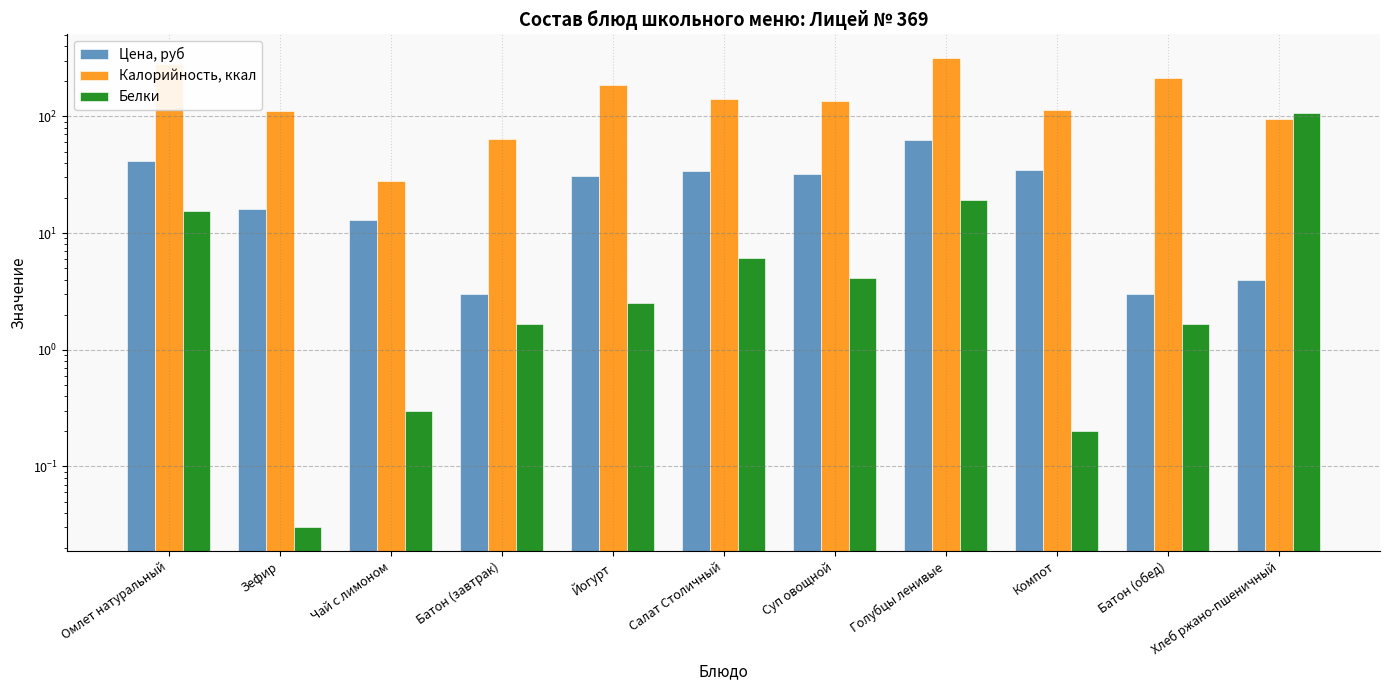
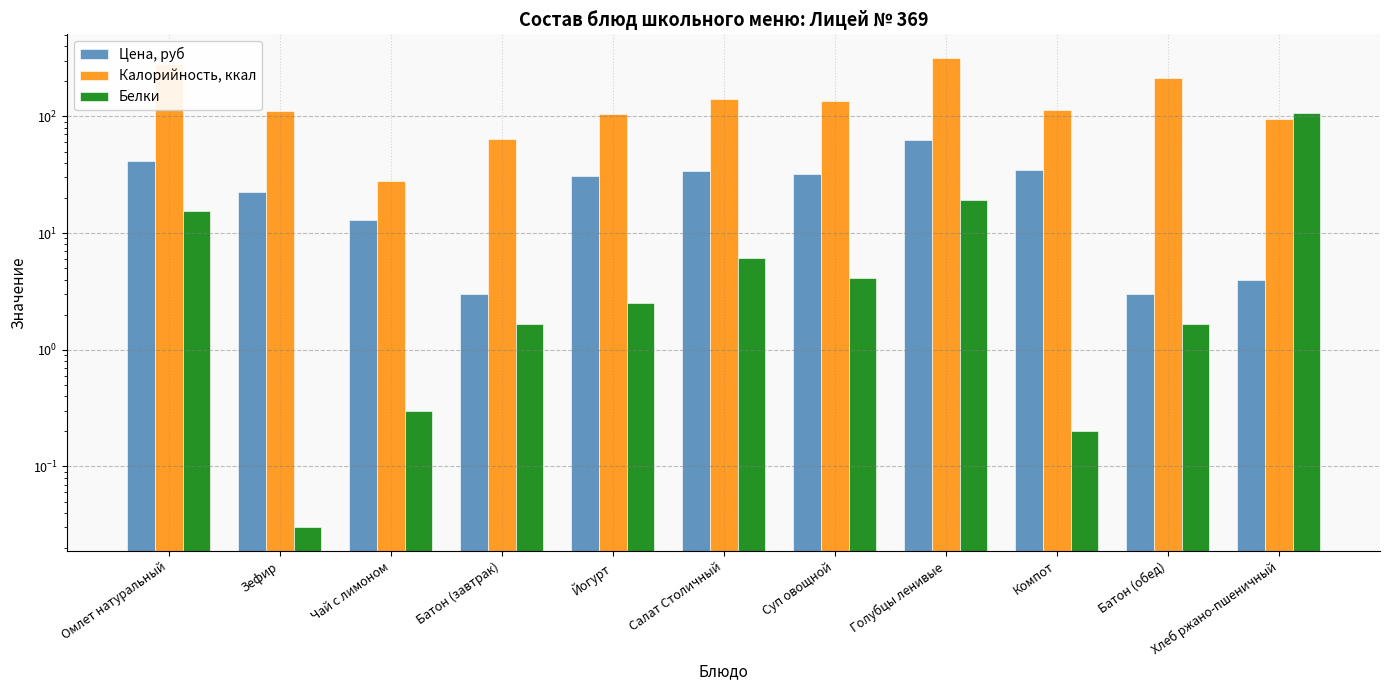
Цена, руб, Зефир: 16 -> 23
Калорийность, ккал, Йогурт: 190 -> 100
